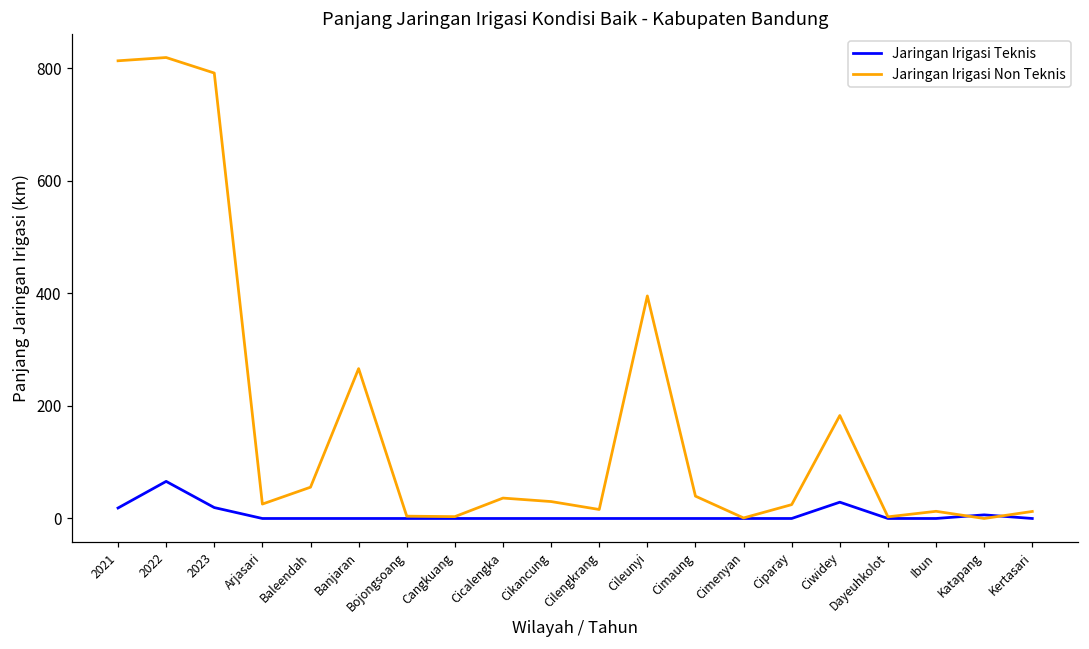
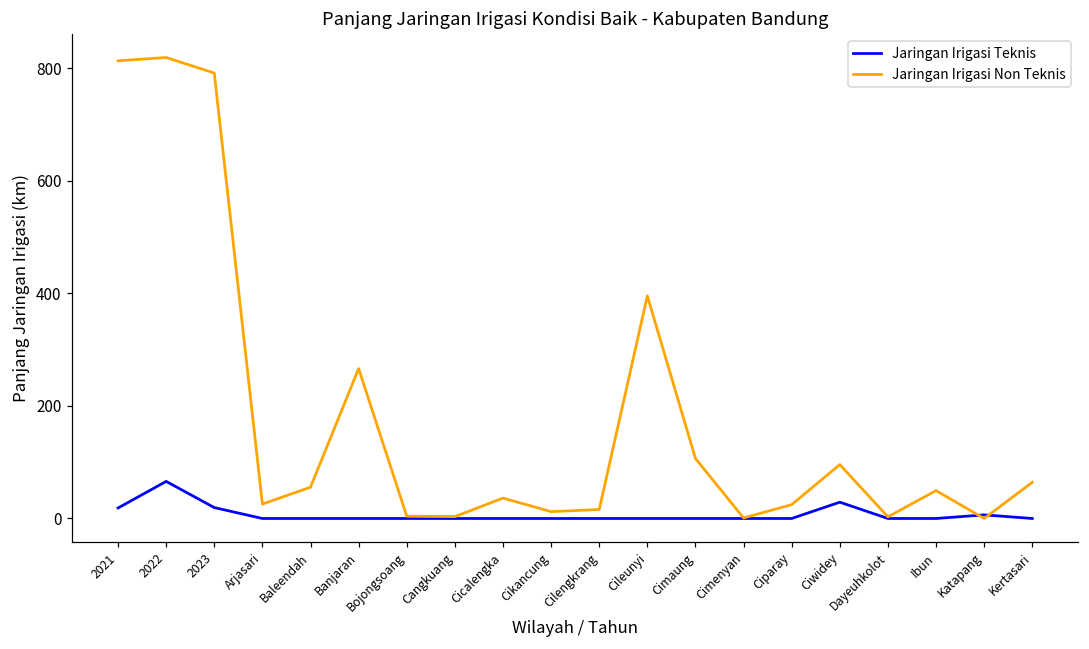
Jaringan Irigasi Non Teknis, Cikancung: 30 -> 10
Jaringan Irigasi Non Teknis, Cimaung: 40 -> 110
Jaringan Irigasi Non Teknis, Ciwidey: 180 -> 100
Jaringan Irigasi Non Teknis, Ibun: 10 -> 50
Jaringan Irigasi Non Teknis, Kertasari: 10 -> 60
